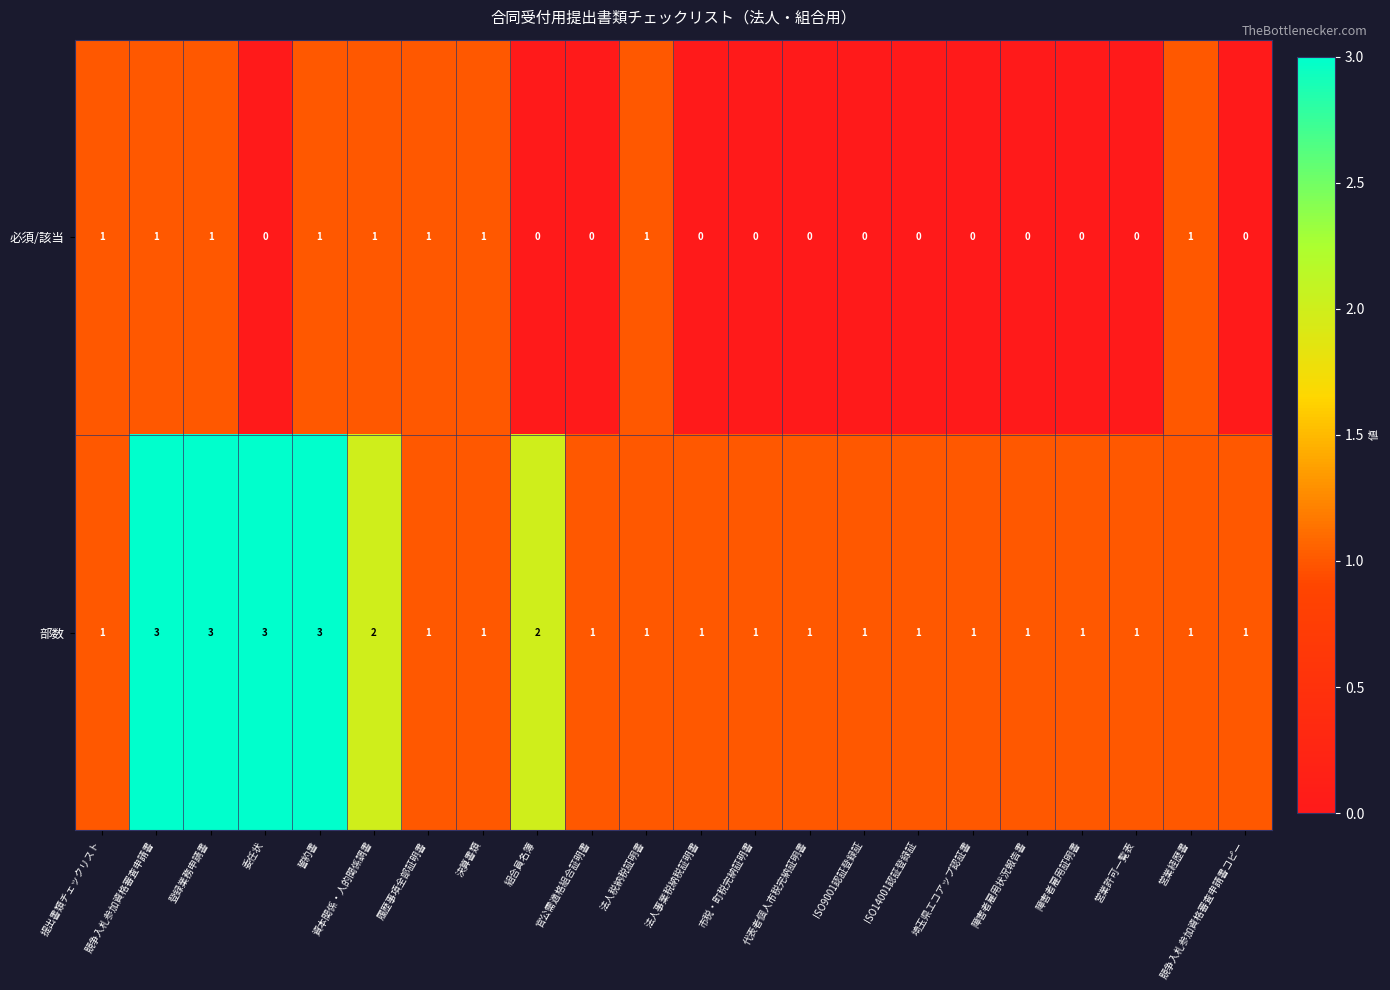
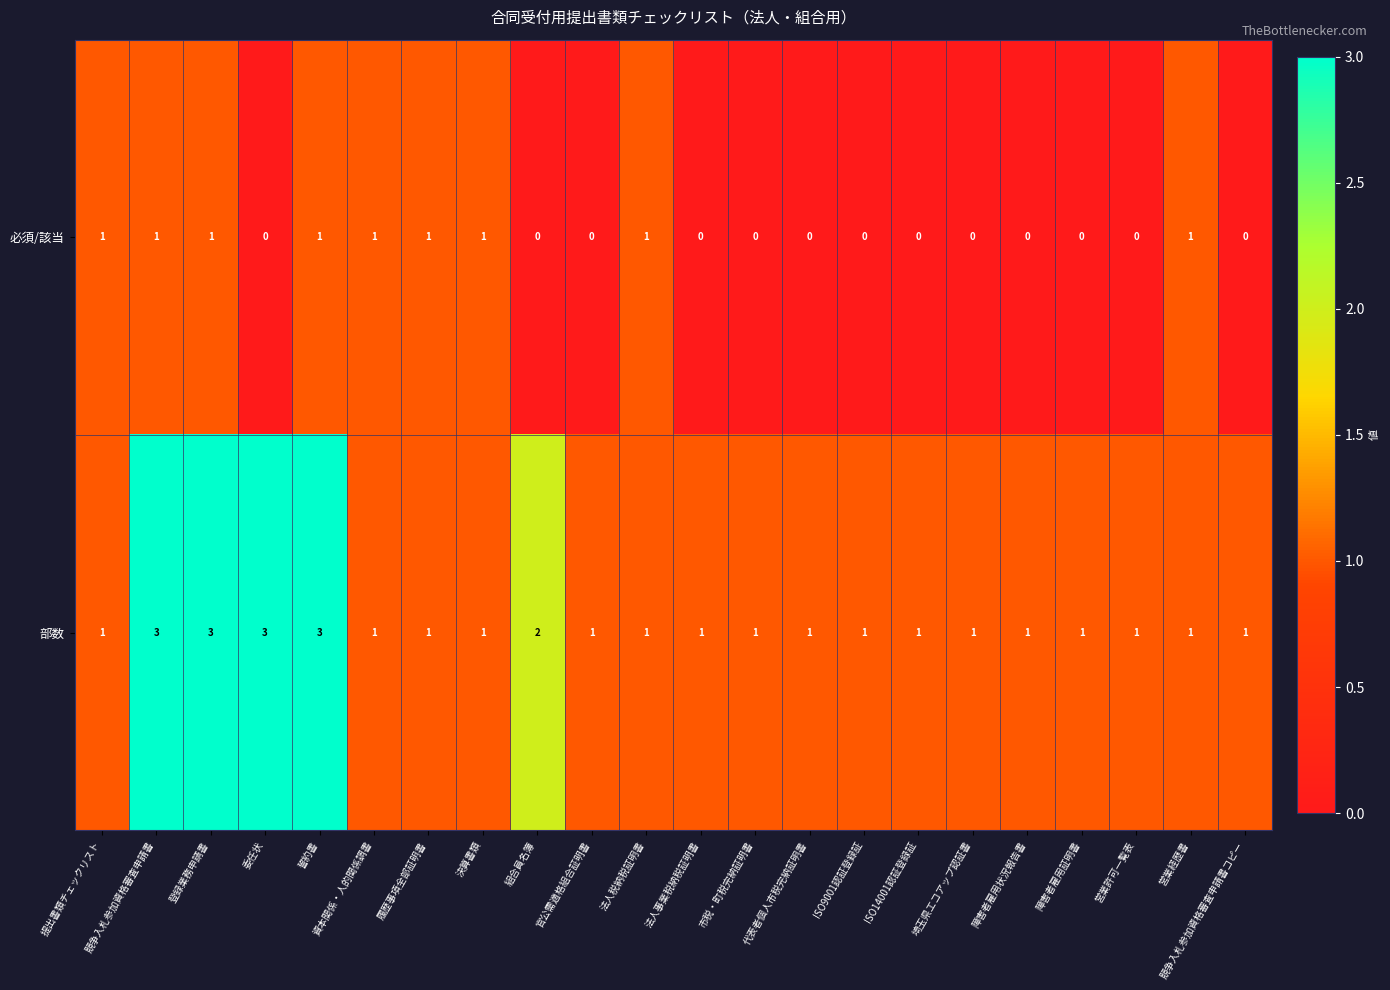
部数, 資本関係・人的関係調書: 2 -> 1
